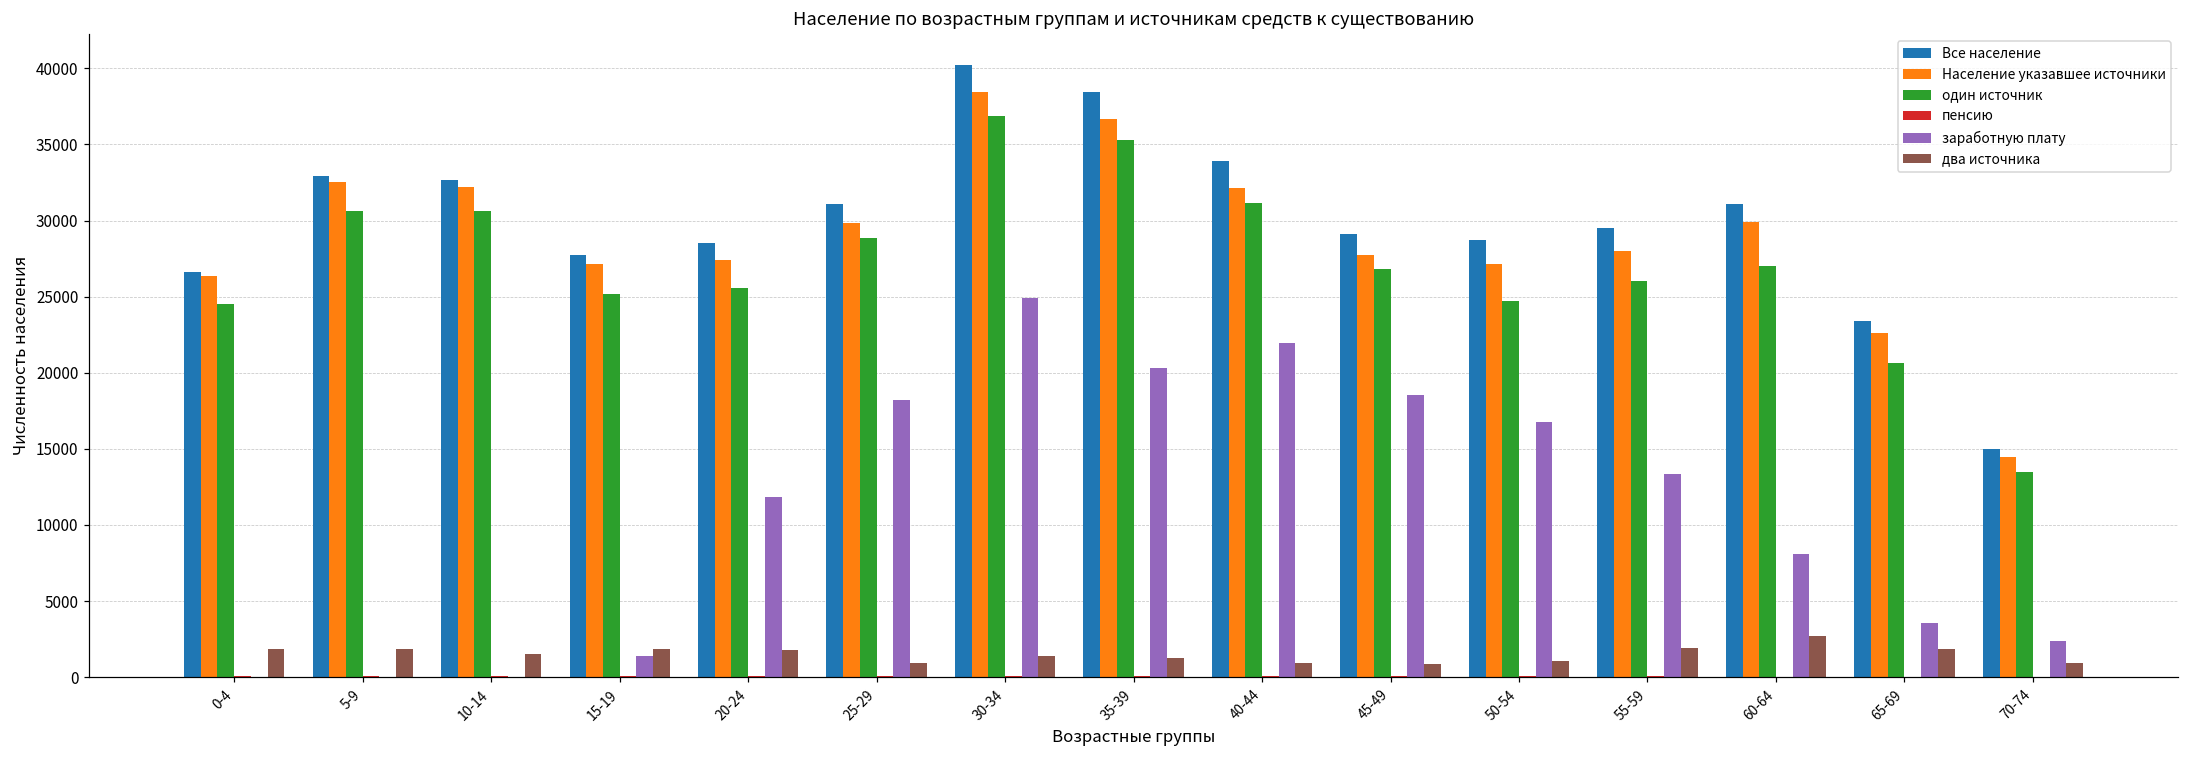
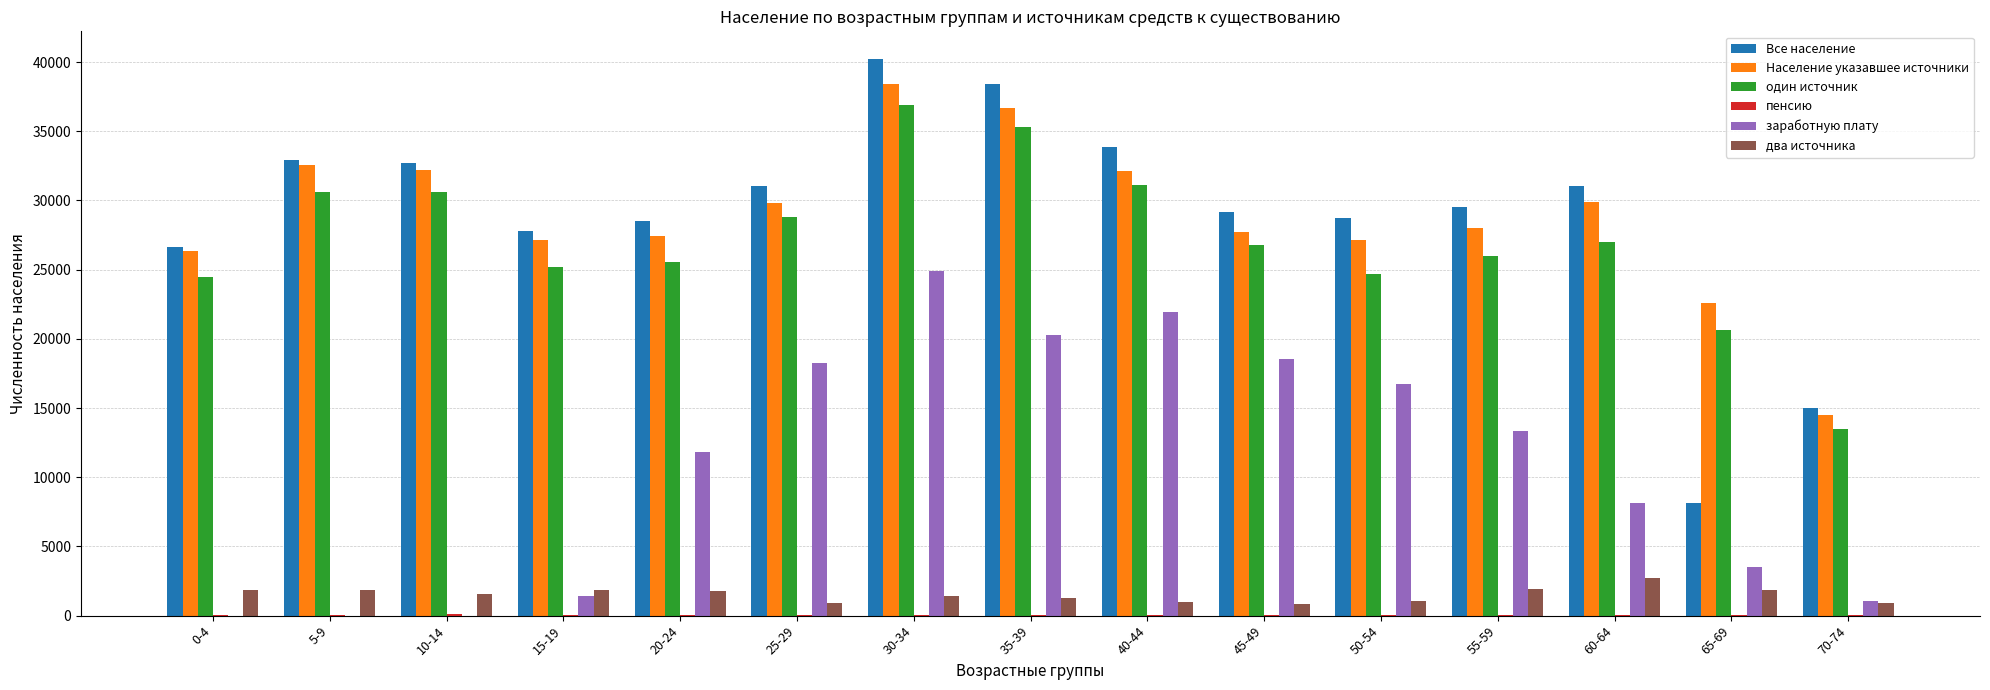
Все население, 65-69: 23400 -> 8200
заработную плату, 70-74: 2400 -> 1100
